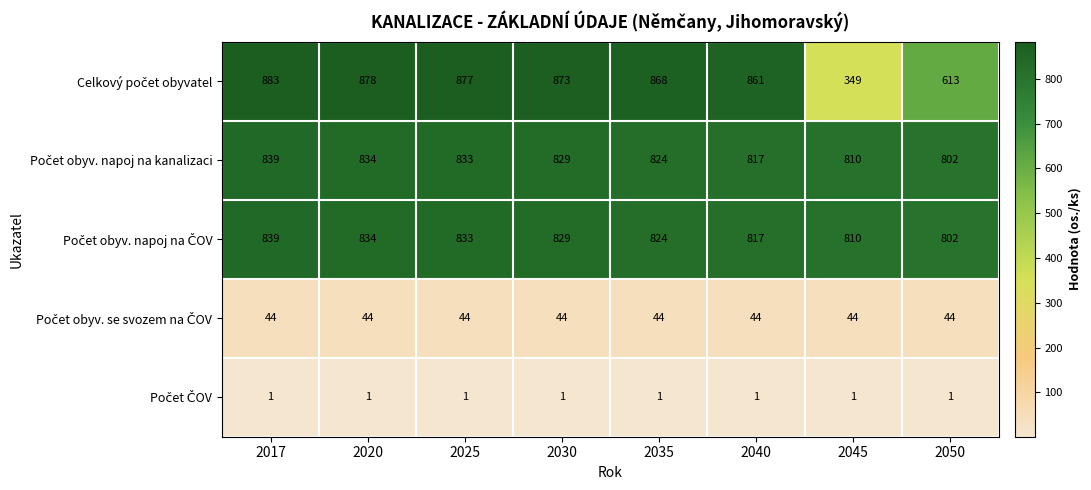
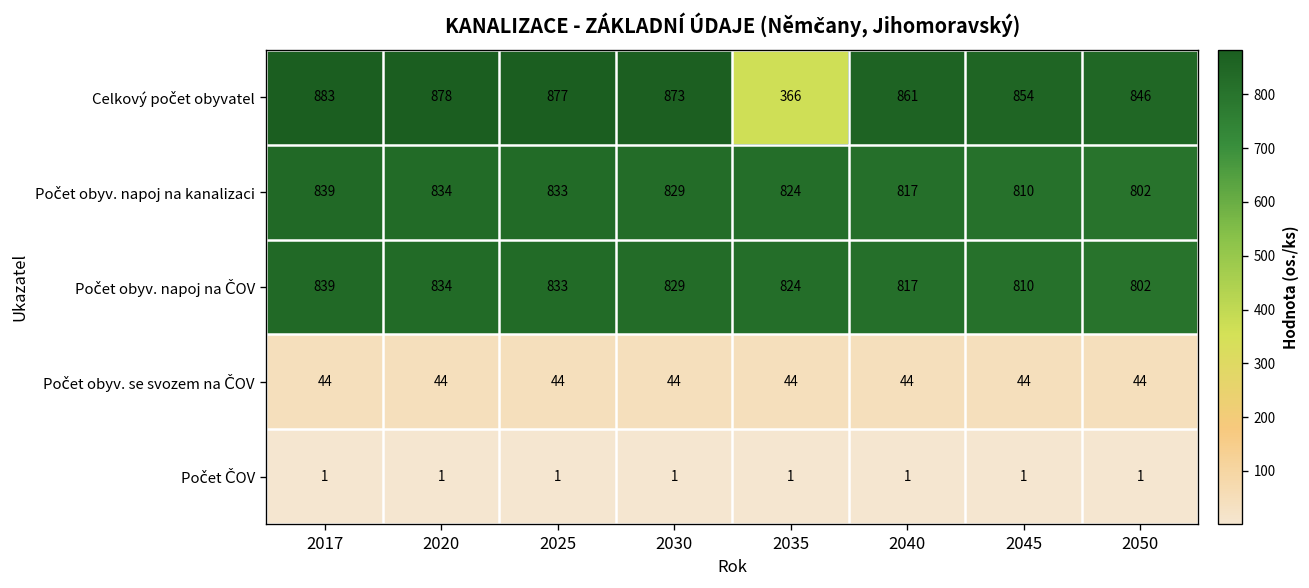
Celkový počet obyvatel, 2035: 868 -> 366
Celkový počet obyvatel, 2045: 349 -> 854
Celkový počet obyvatel, 2050: 613 -> 846
